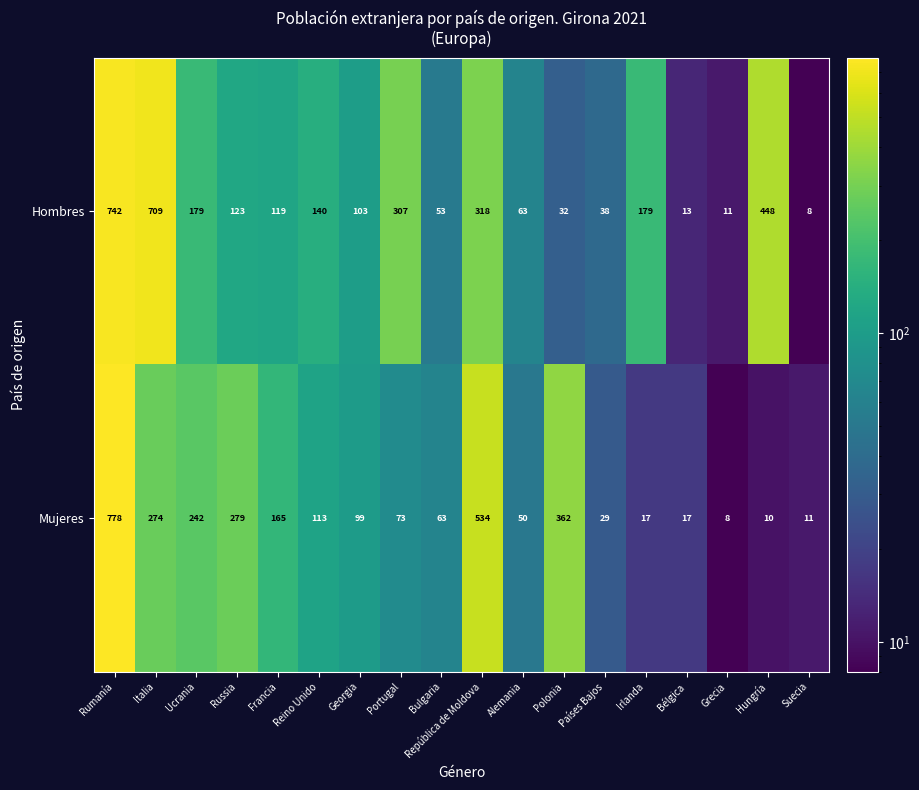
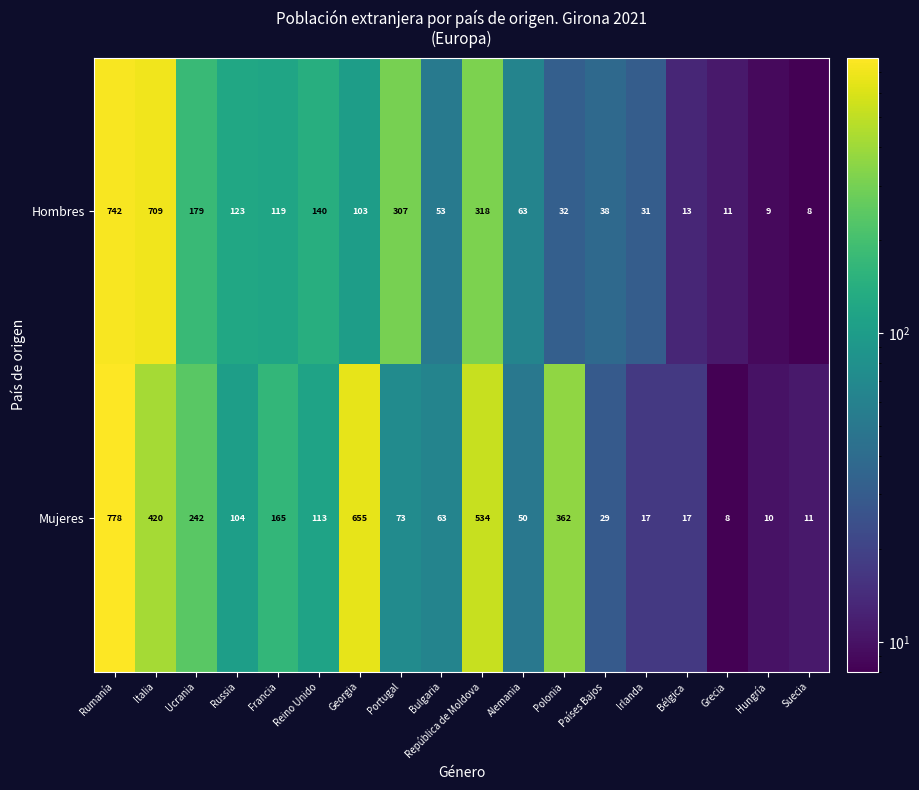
Hombres, Irlanda: 179 -> 31
Hombres, Hungría: 448 -> 9
Mujeres, Italia: 274 -> 420
Mujeres, Russia: 279 -> 104
Mujeres, Georgia: 99 -> 655
